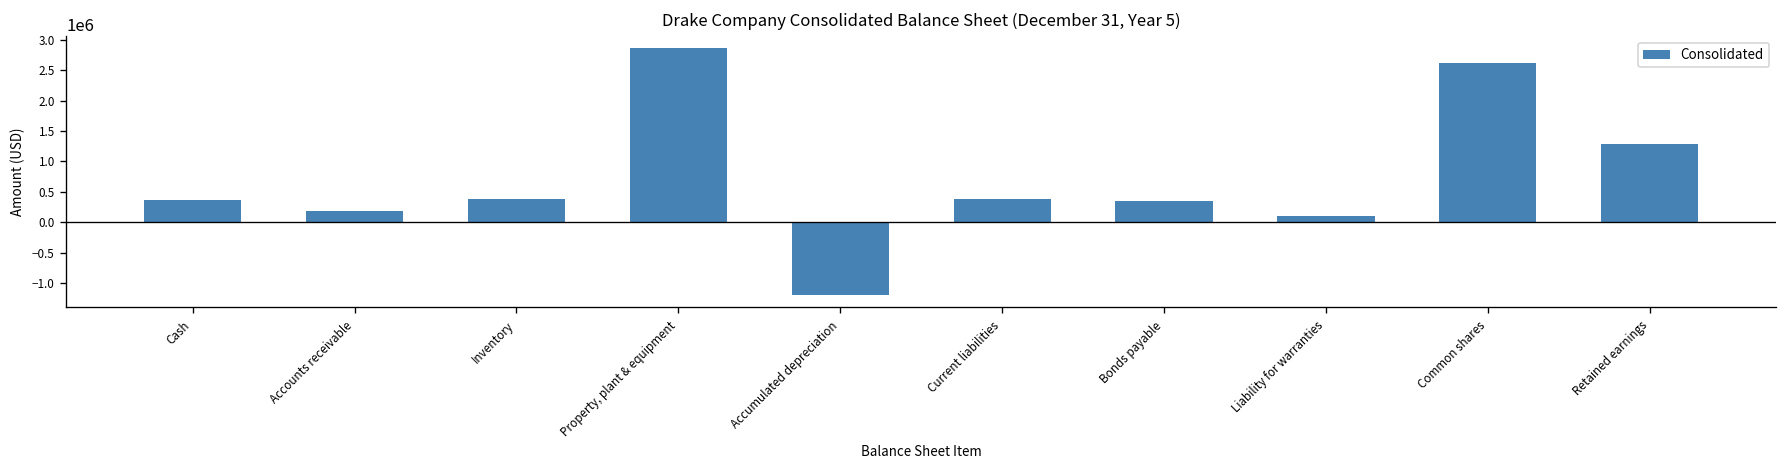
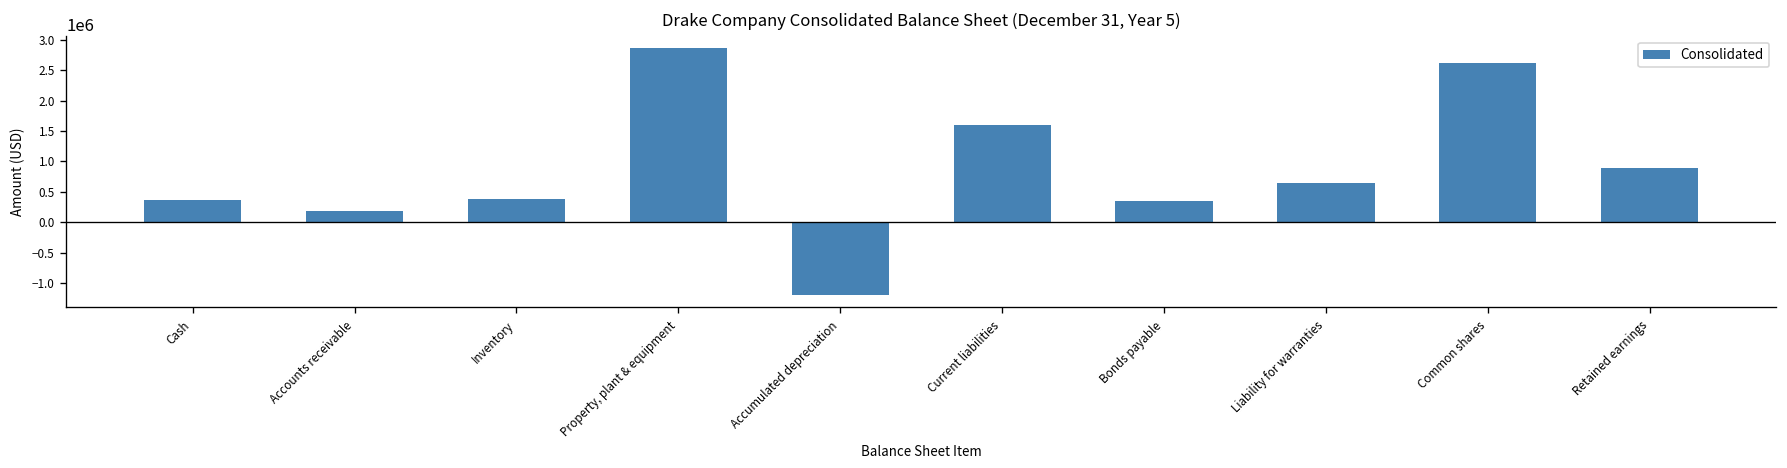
Current liabilities: 400000 -> 1600000
Liability for warranties: 100000 -> 700000
Retained earnings: 1300000 -> 900000
